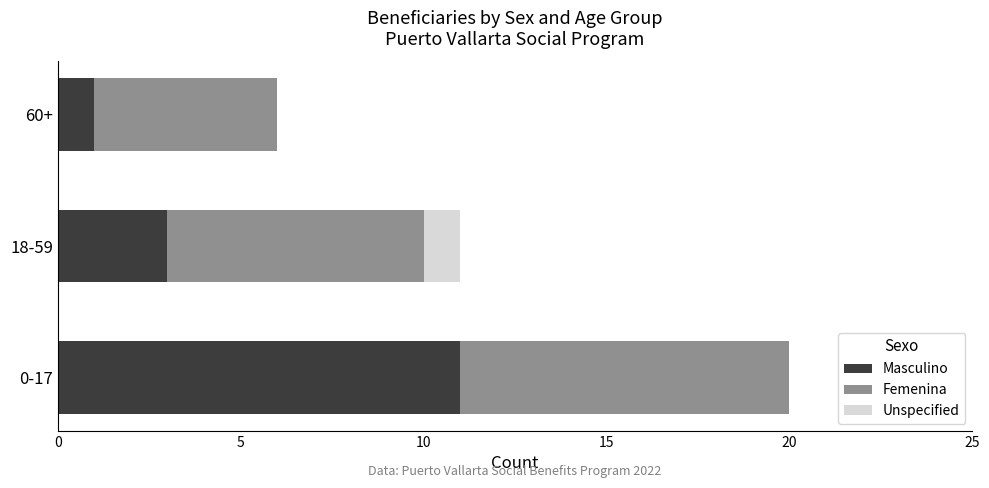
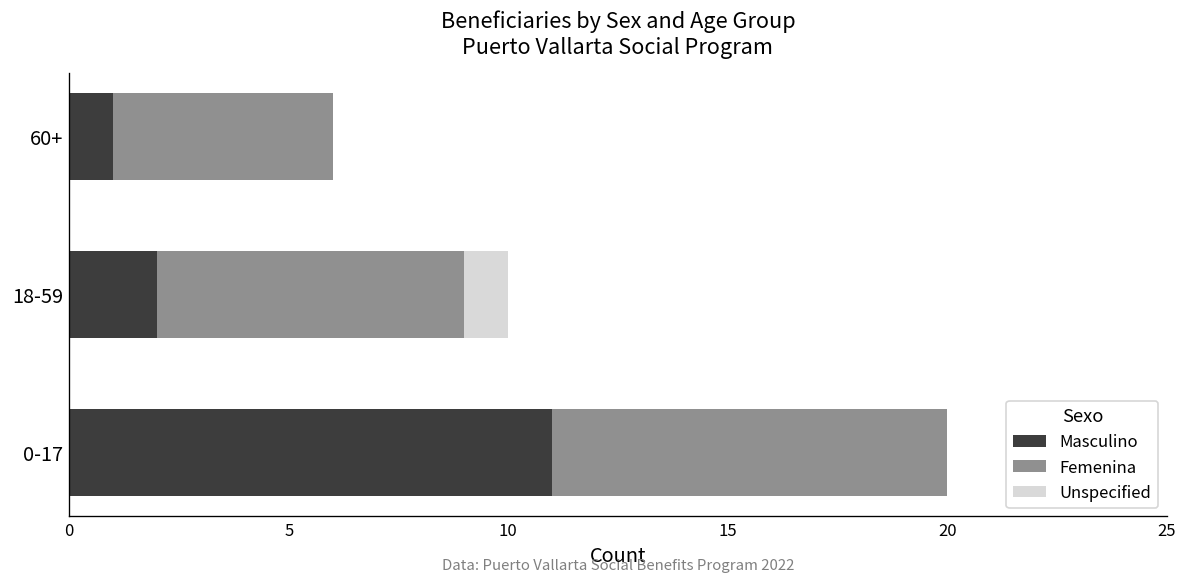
Masculino, 18-59: 3 -> 2
